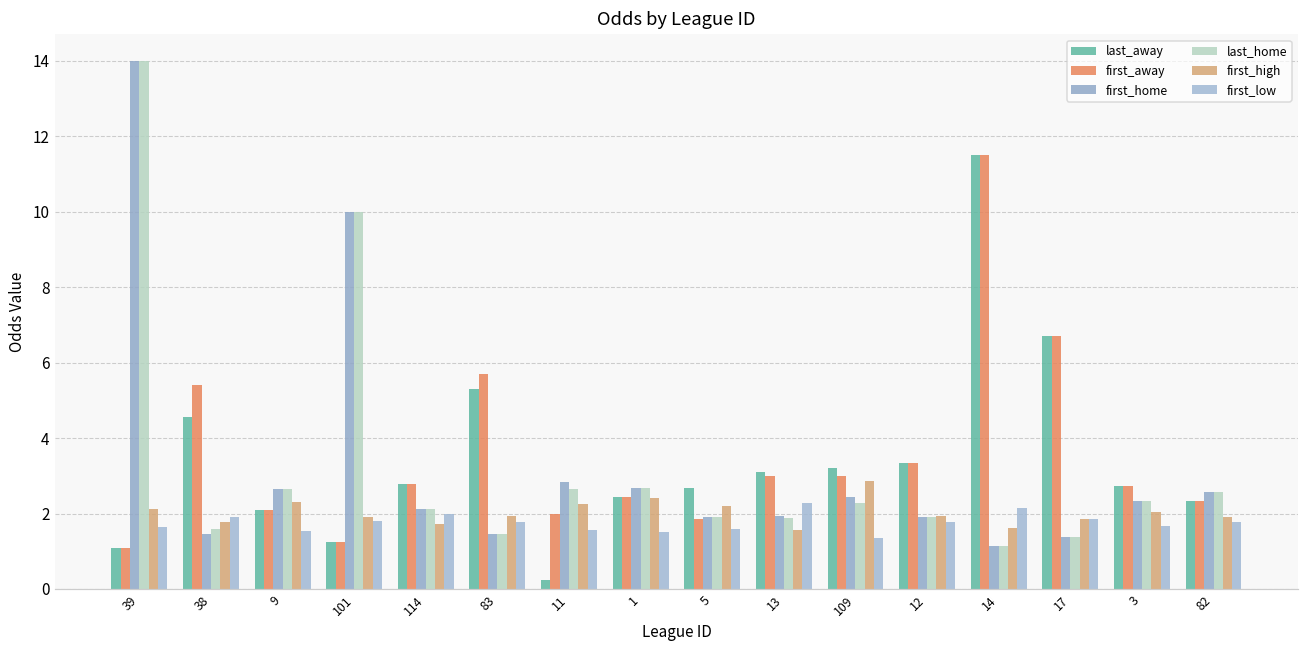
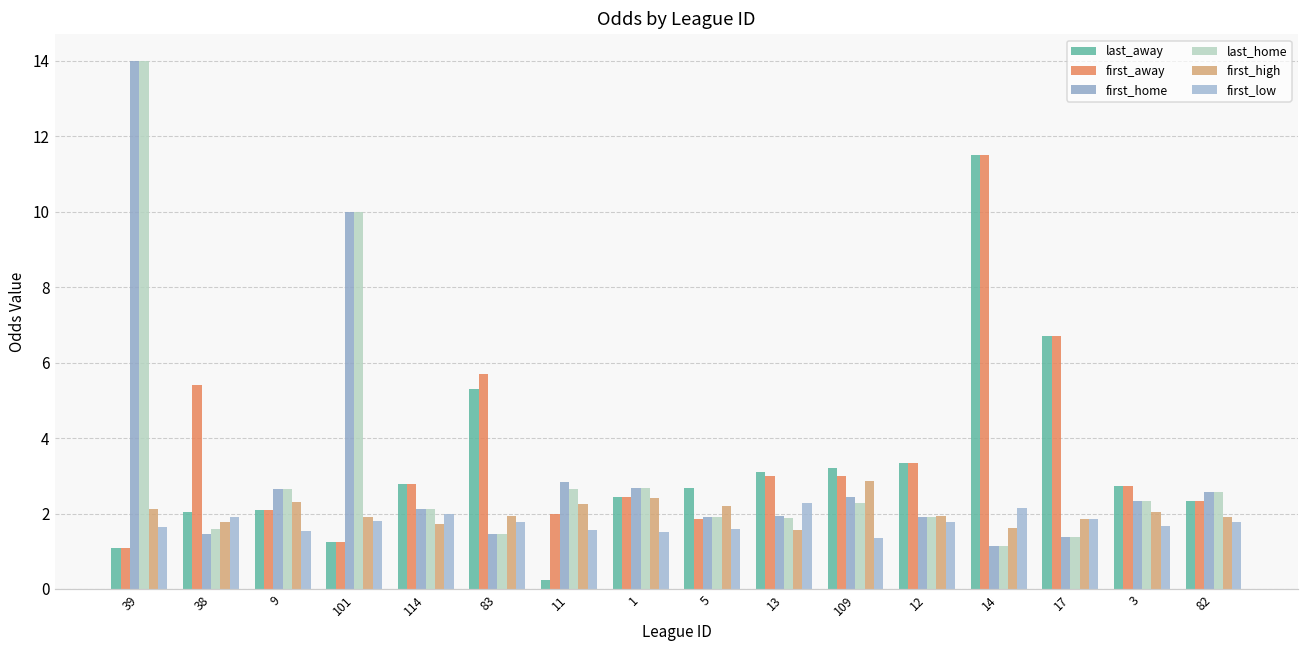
last_away, 38: 4.6 -> 2.0
